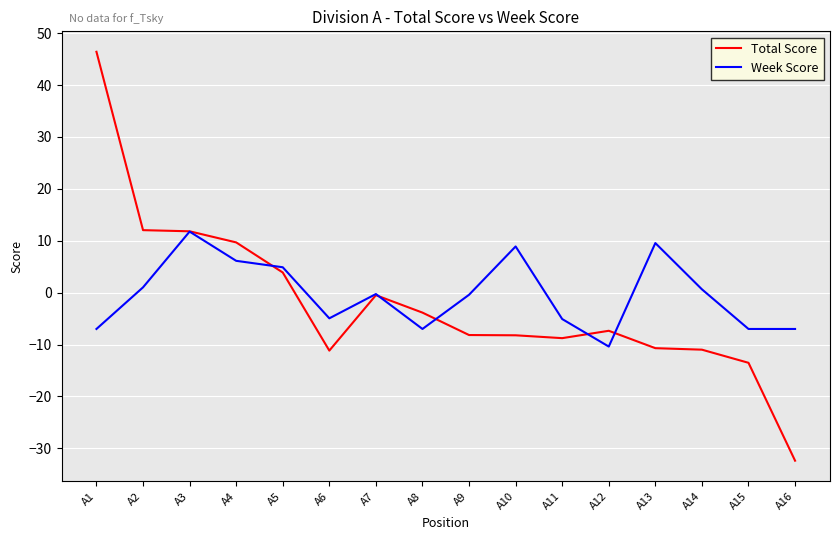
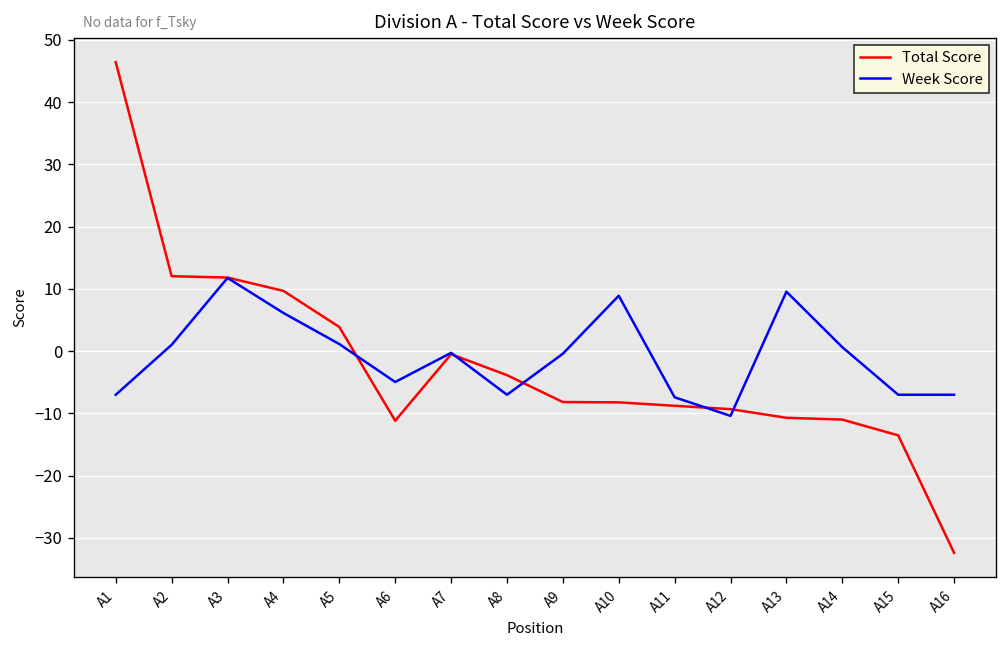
Week Score, A5: 5 -> 1
Week Score, A11: -5 -> -7
Total Score, A12: -7 -> -9
